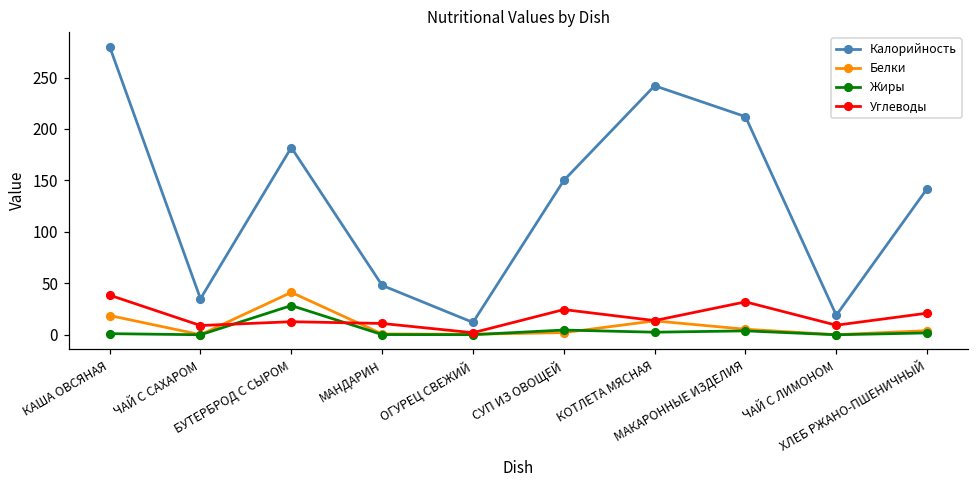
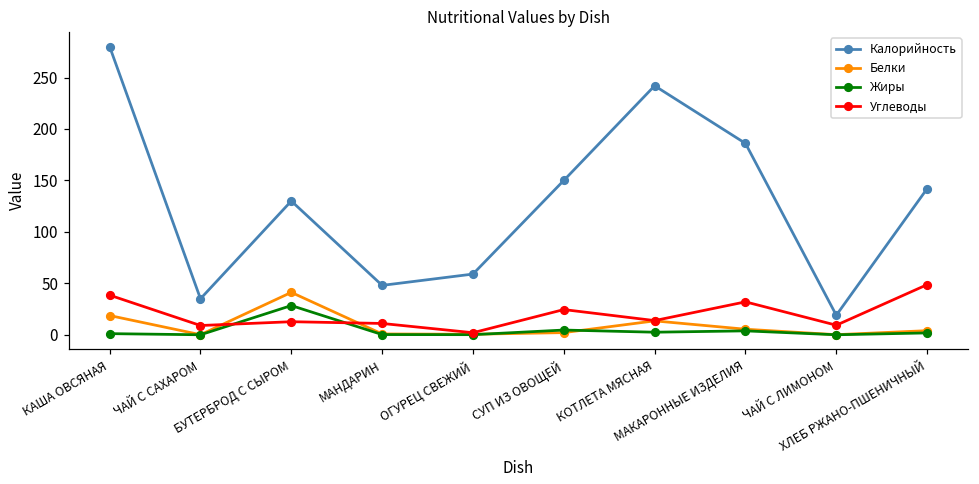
Калорийность, БУТЕРБРОД С СЫРОМ: 180 -> 130
Калорийность, ОГУРЕЦ СВЕЖИЙ: 10 -> 60
Калорийность, МАКАРОННЫЕ ИЗДЕЛИЯ: 210 -> 190
Углеводы, ХЛЕБ РЖАНО-ПШЕНИЧНЫЙ: 20 -> 50
